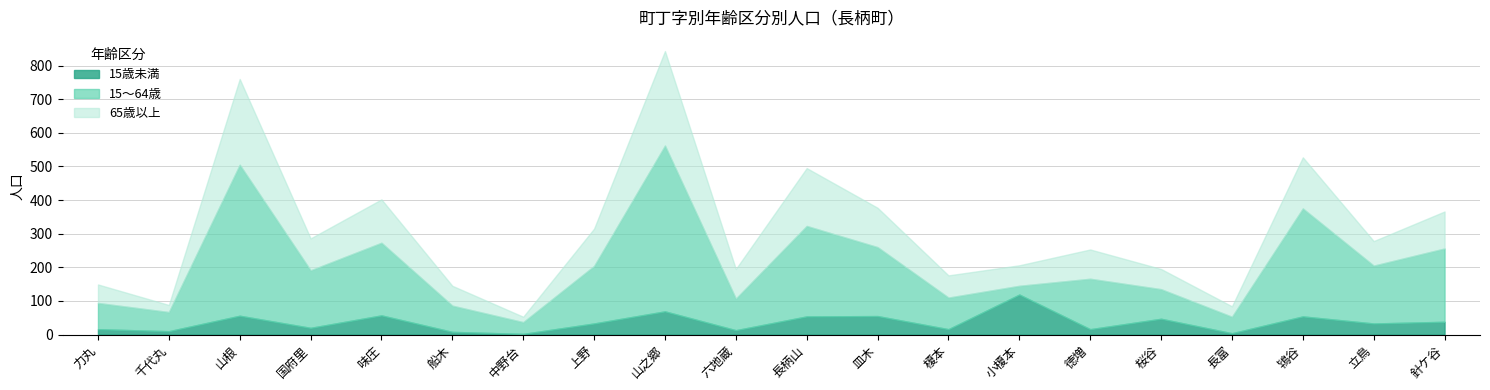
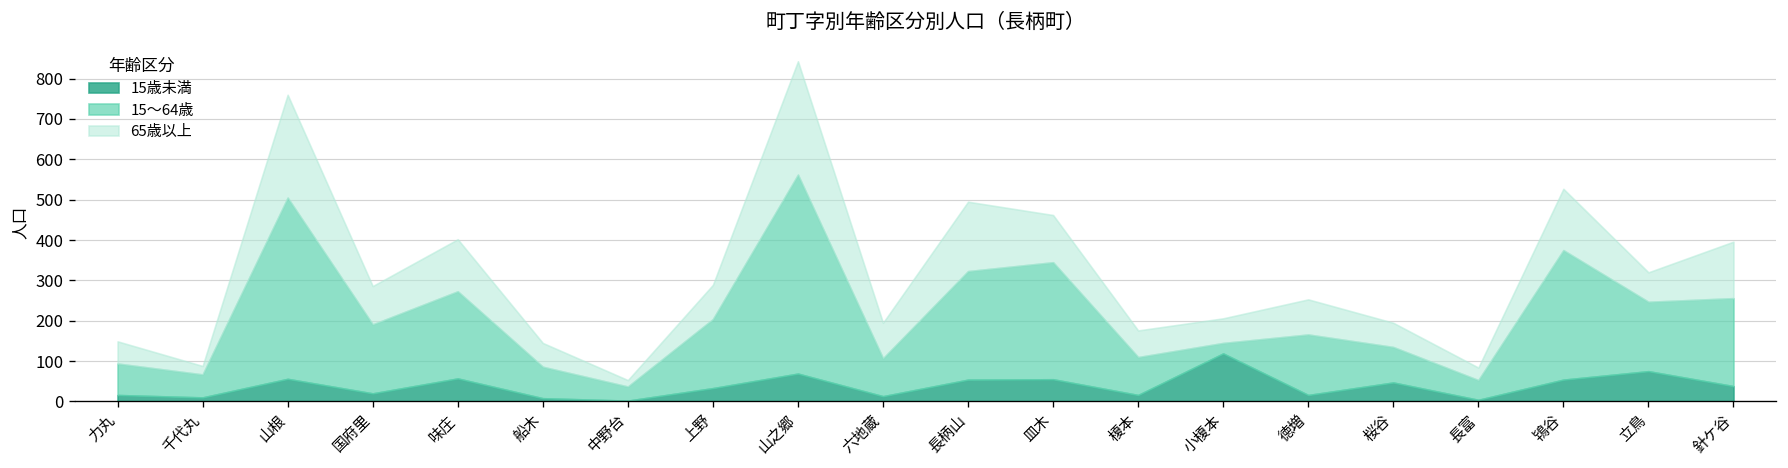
65歳以上, 上野: 110 -> 90
15～64歳, 皿木: 210 -> 290
15歳未満, 立鳥: 30 -> 80
65歳以上, 針ケ谷: 110 -> 140
